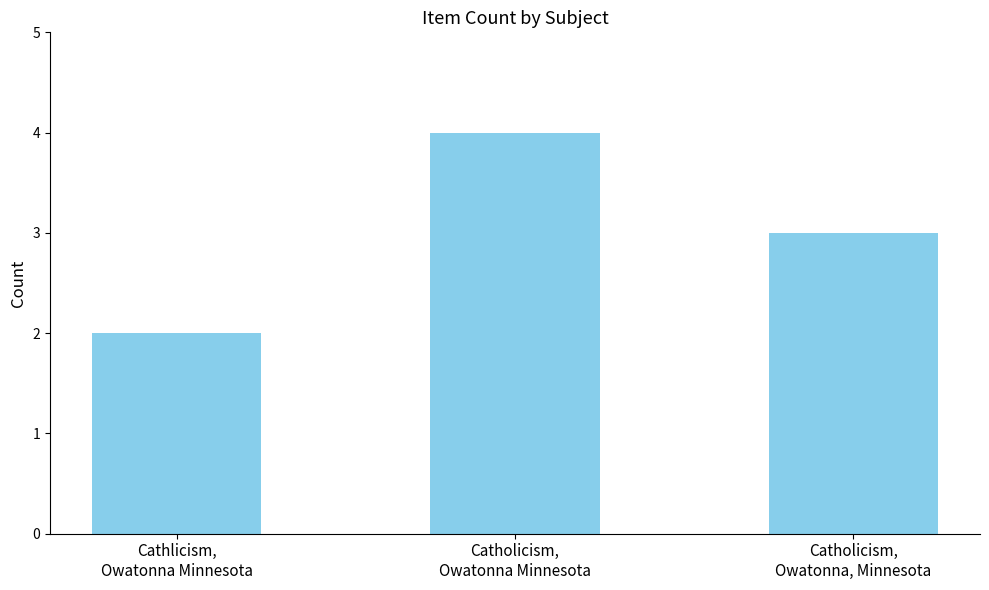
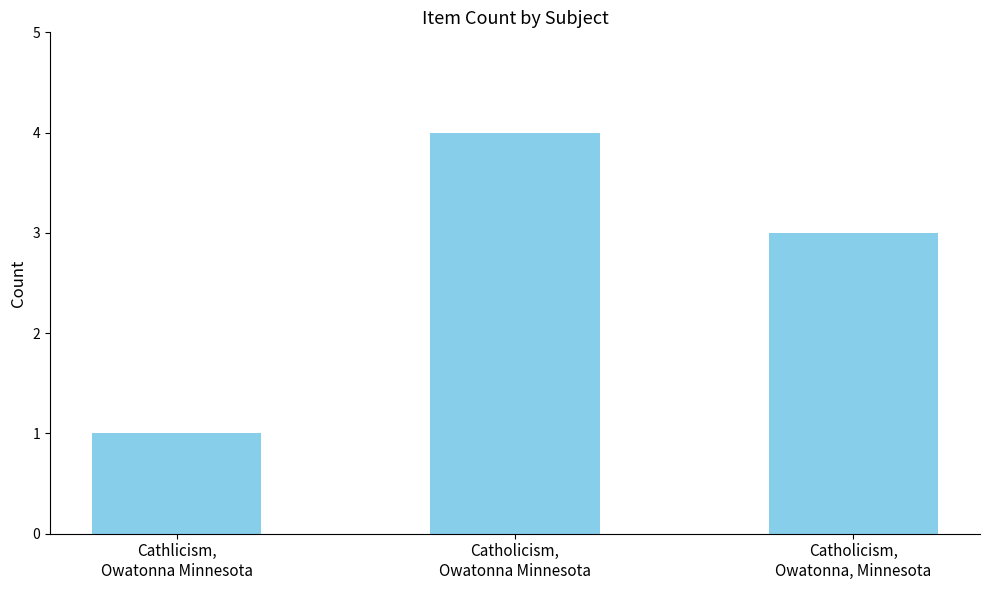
Cathlicism, Owatonna Minnesota: 2 -> 1
